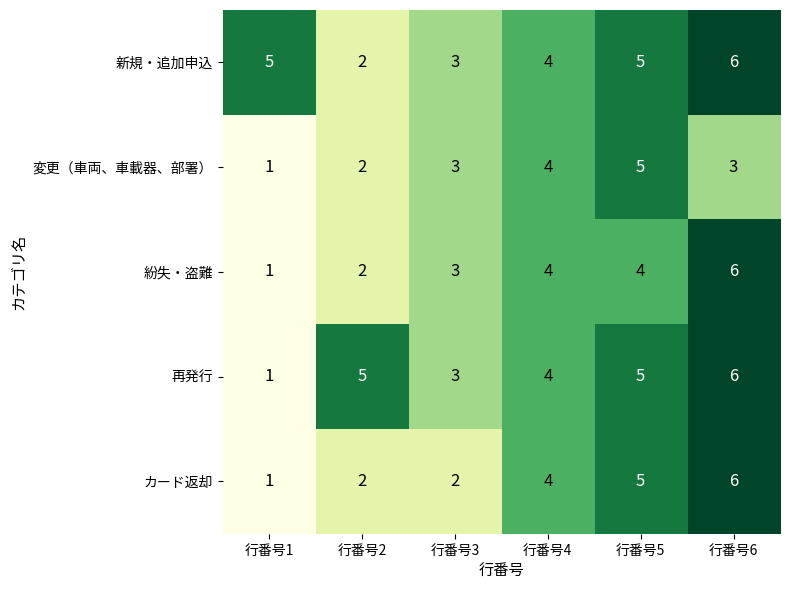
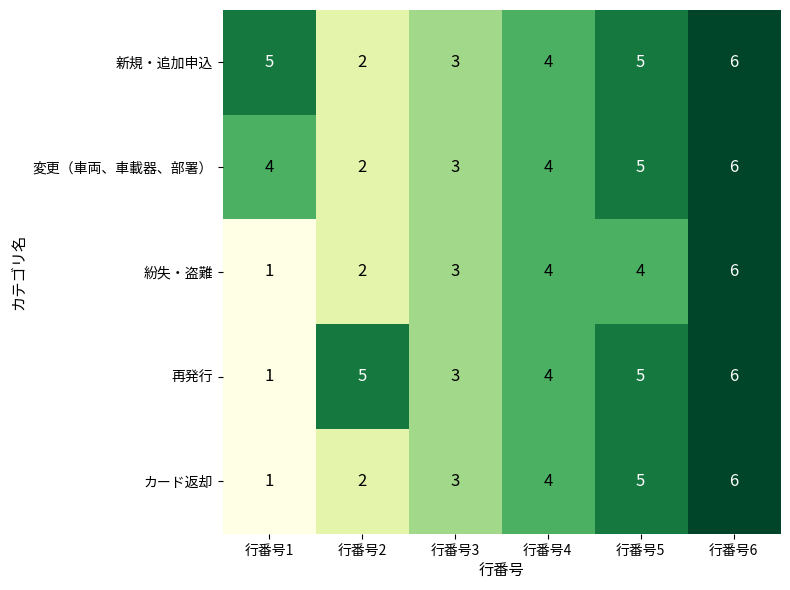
変更（車両、車載器、部署）, 行番号1: 1 -> 4
変更（車両、車載器、部署）, 行番号6: 3 -> 6
カード返却, 行番号3: 2 -> 3
